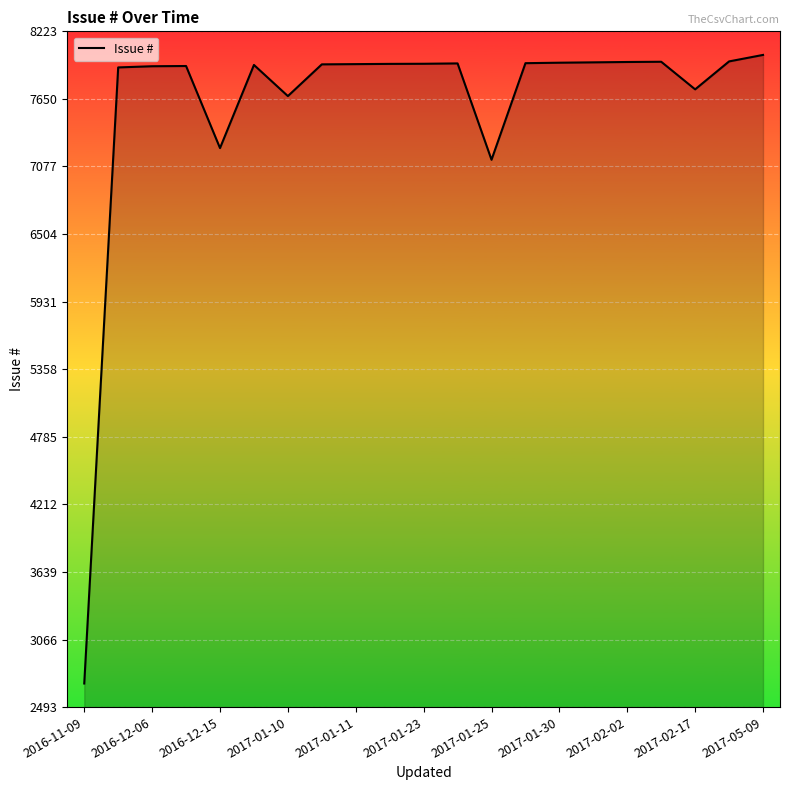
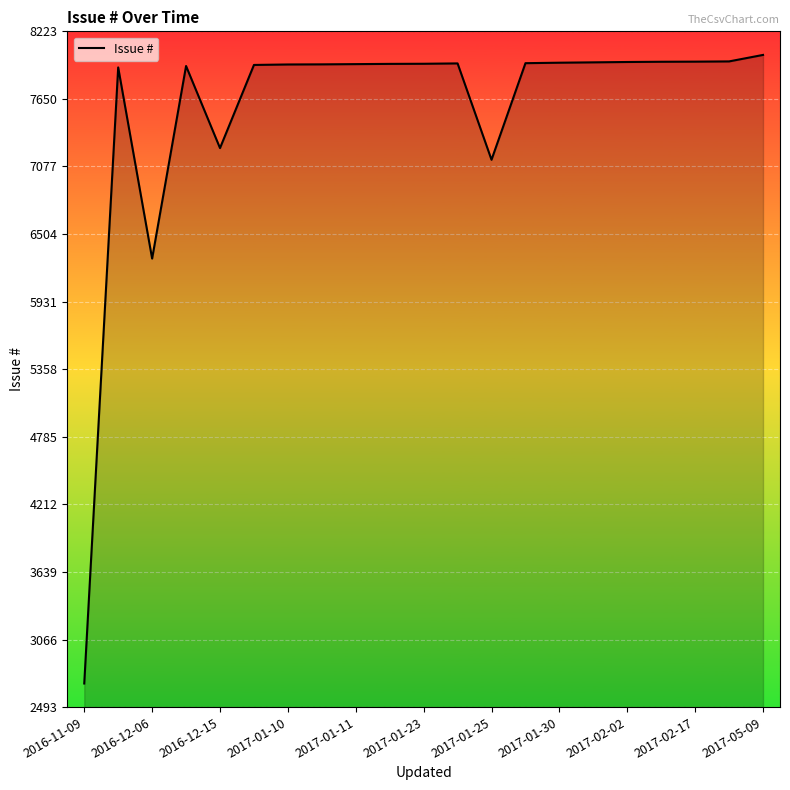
2016-12-06: 7930 -> 6300
2017-01-10: 7670 -> 7940
2017-02-17: 7730 -> 7970
